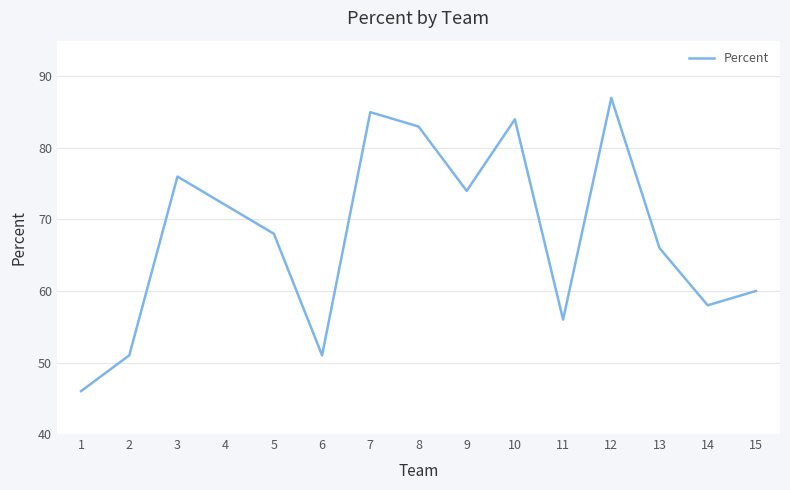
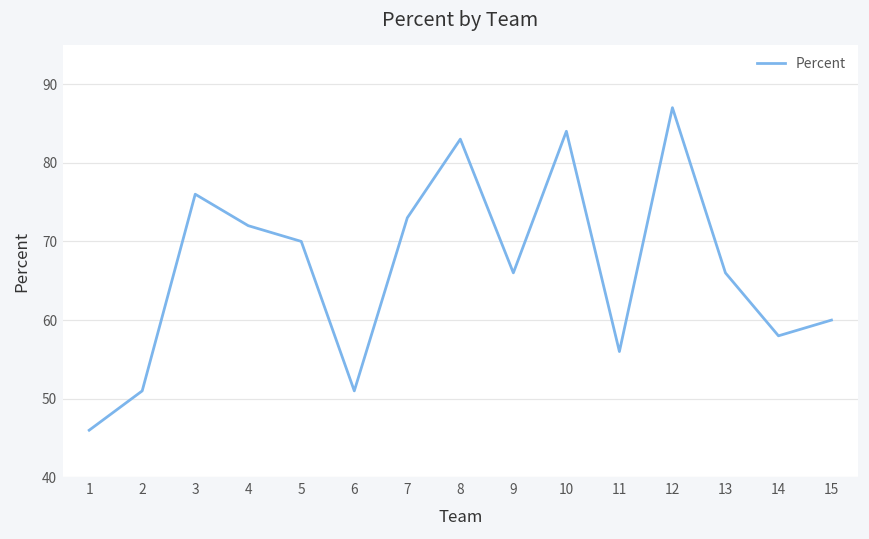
5: 68 -> 70
7: 85 -> 73
9: 74 -> 66
